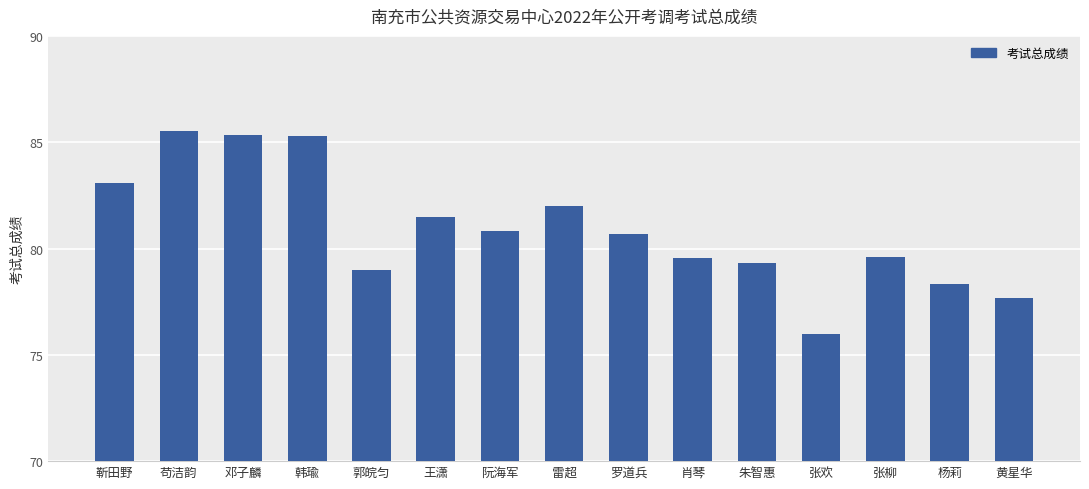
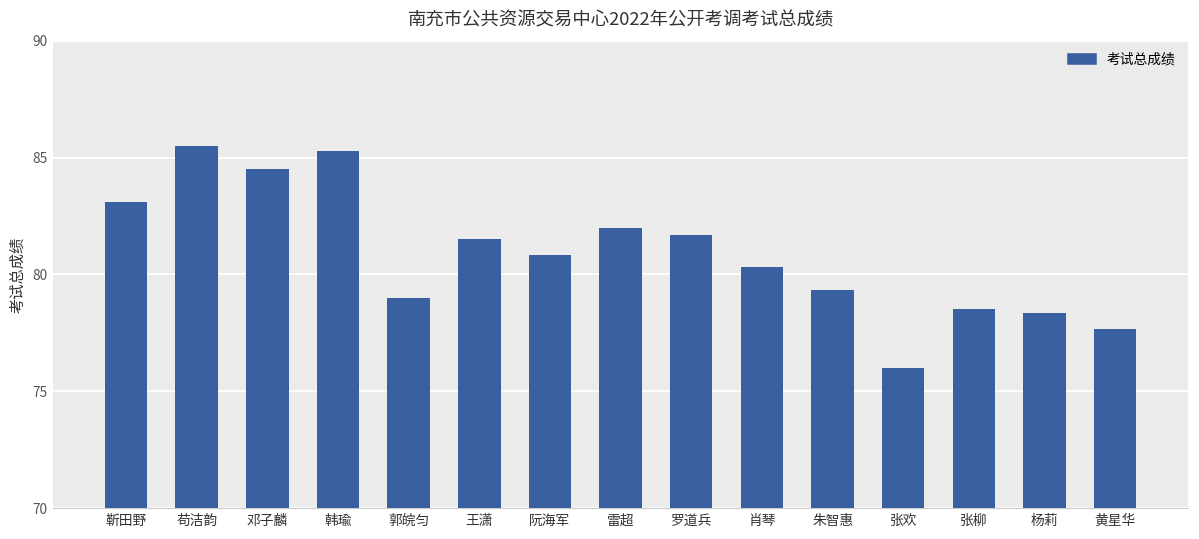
邓子麟: 85.3 -> 84.5
罗道兵: 80.7 -> 81.7
肖琴: 79.5 -> 80.3
张柳: 79.6 -> 78.5
